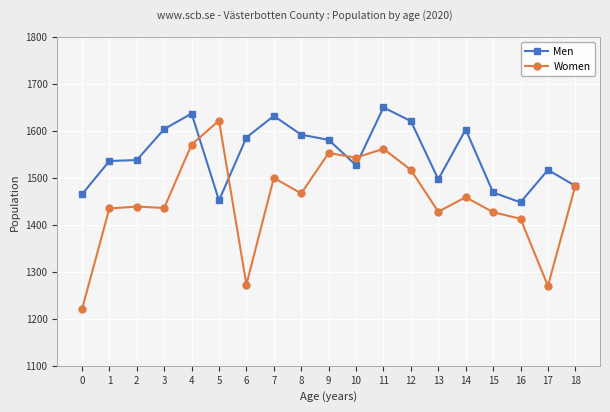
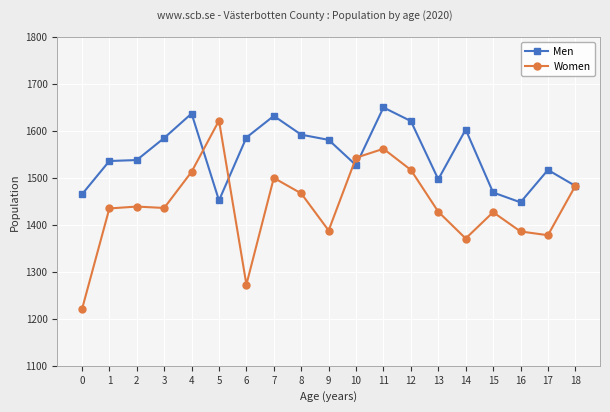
Men, 3: 1600 -> 1590
Women, 4: 1570 -> 1510
Women, 9: 1550 -> 1390
Women, 14: 1460 -> 1370
Women, 16: 1410 -> 1390
Women, 17: 1270 -> 1380
